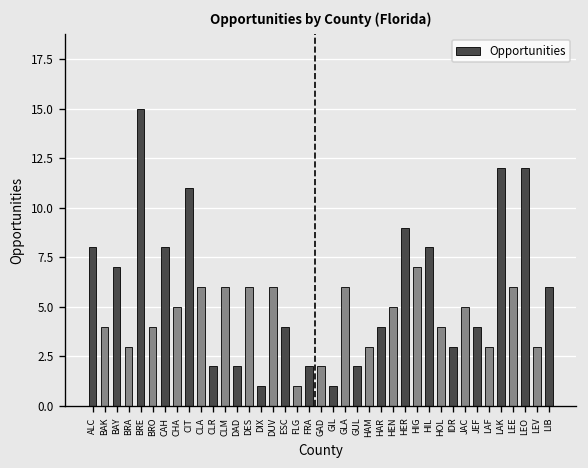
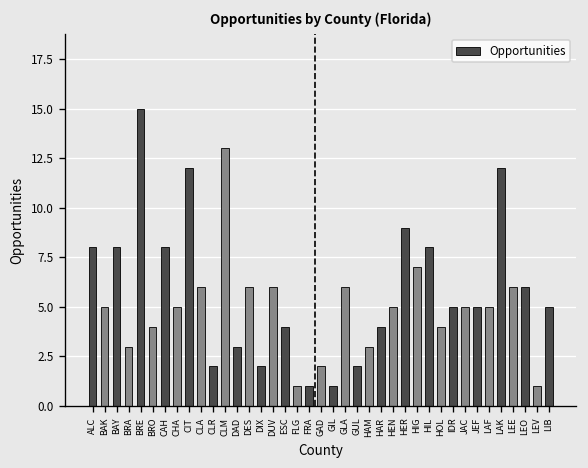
BAK: 4 -> 5
BAY: 7 -> 8
CIT: 11 -> 12
CLM: 6 -> 13
DAD: 2 -> 3
DIX: 1 -> 2
FRA: 2 -> 1
IDR: 3 -> 5
JEF: 4 -> 5
LAF: 3 -> 5
LEO: 12 -> 6
LEV: 3 -> 1
LIB: 6 -> 5
